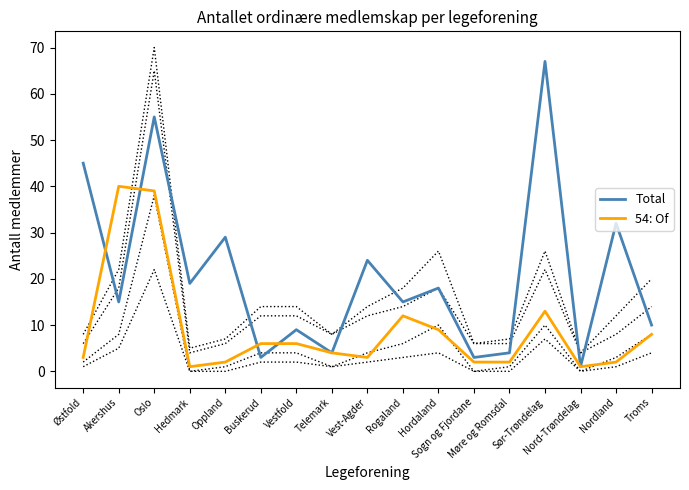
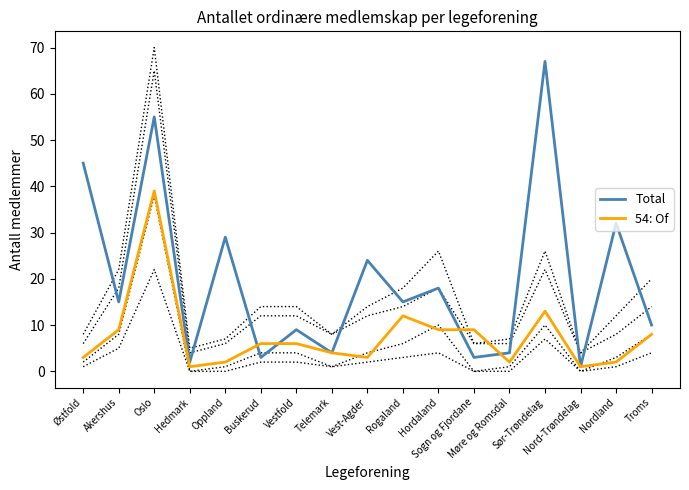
54: Of, Akershus: 40 -> 9
Total, Hedmark: 19 -> 2
54: Of, Sogn og Fjordane: 2 -> 9
